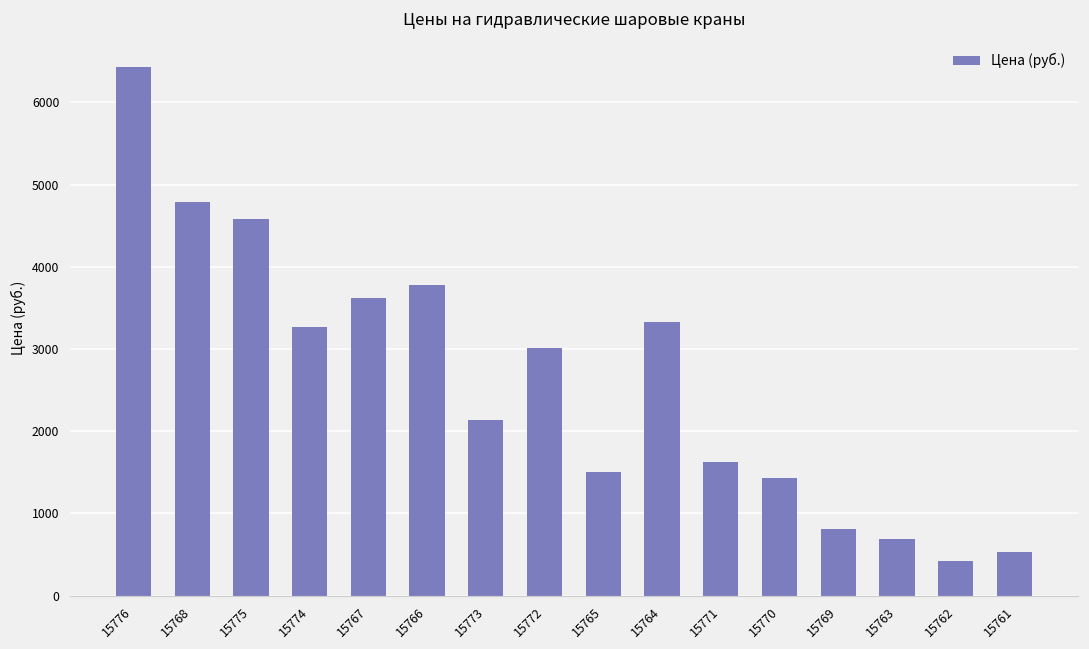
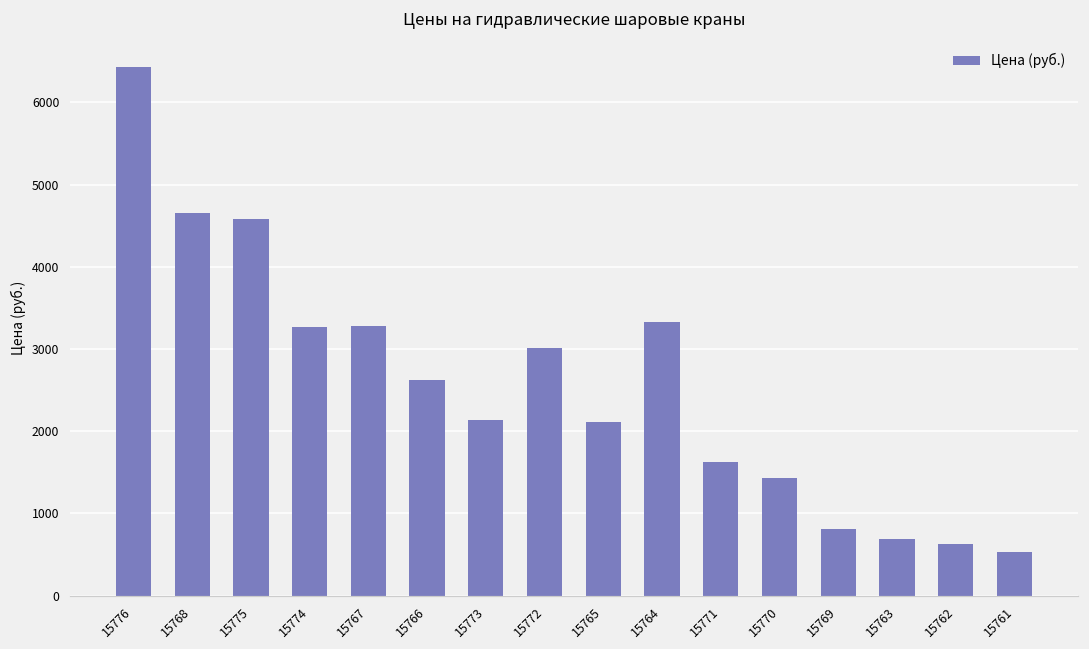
15768: 4800 -> 4700
15767: 3600 -> 3300
15766: 3800 -> 2600
15765: 1500 -> 2100
15762: 400 -> 600
